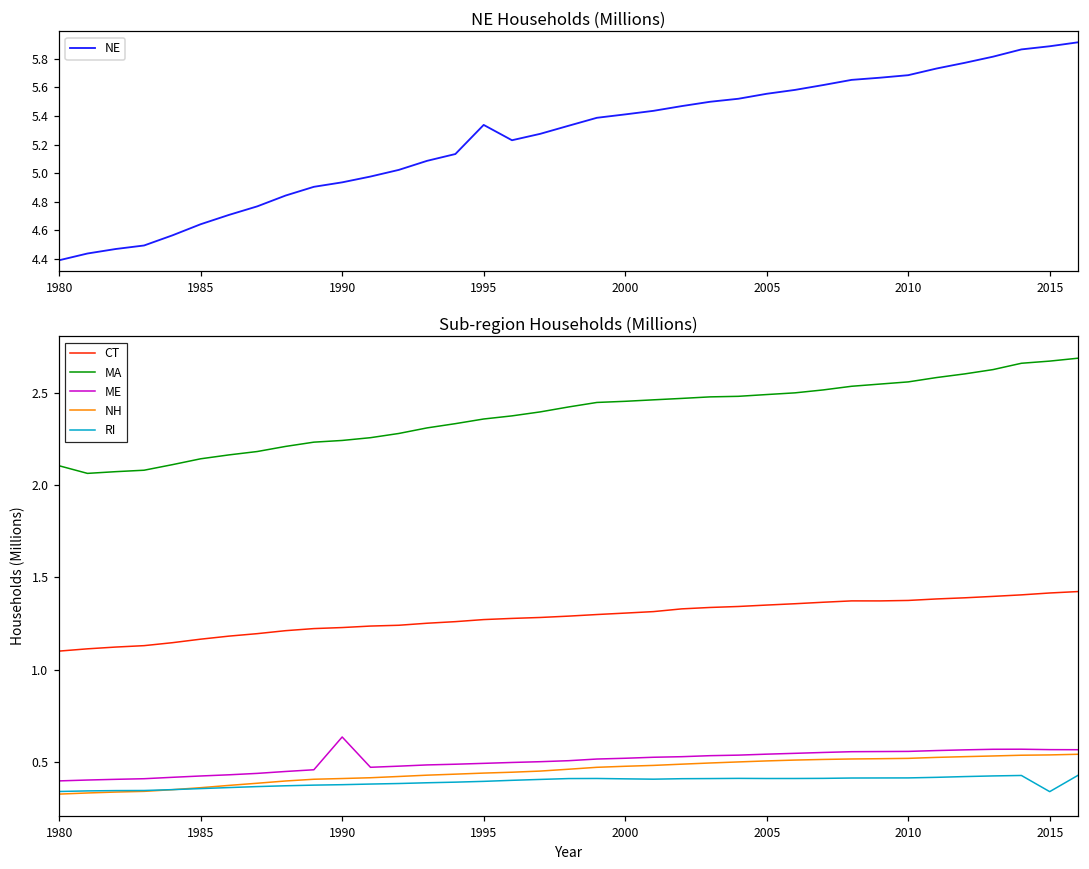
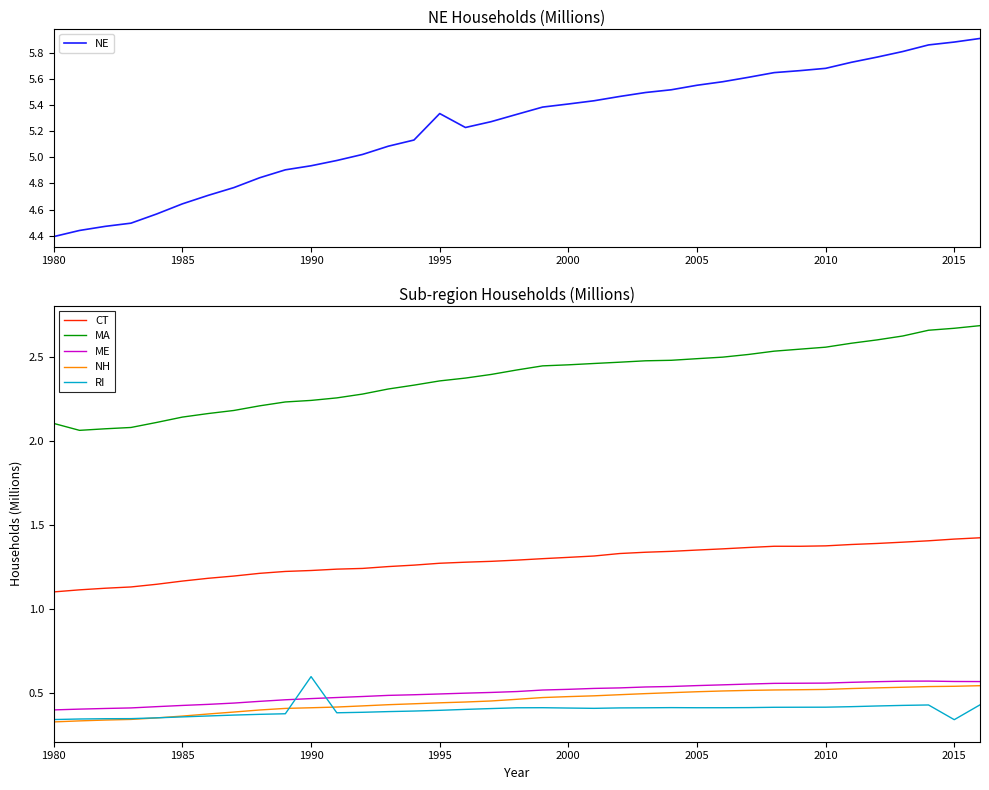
Sub-region Households (Millions), ME, 1990: 0.64 -> 0.47
Sub-region Households (Millions), RI, 1990: 0.38 -> 0.60
